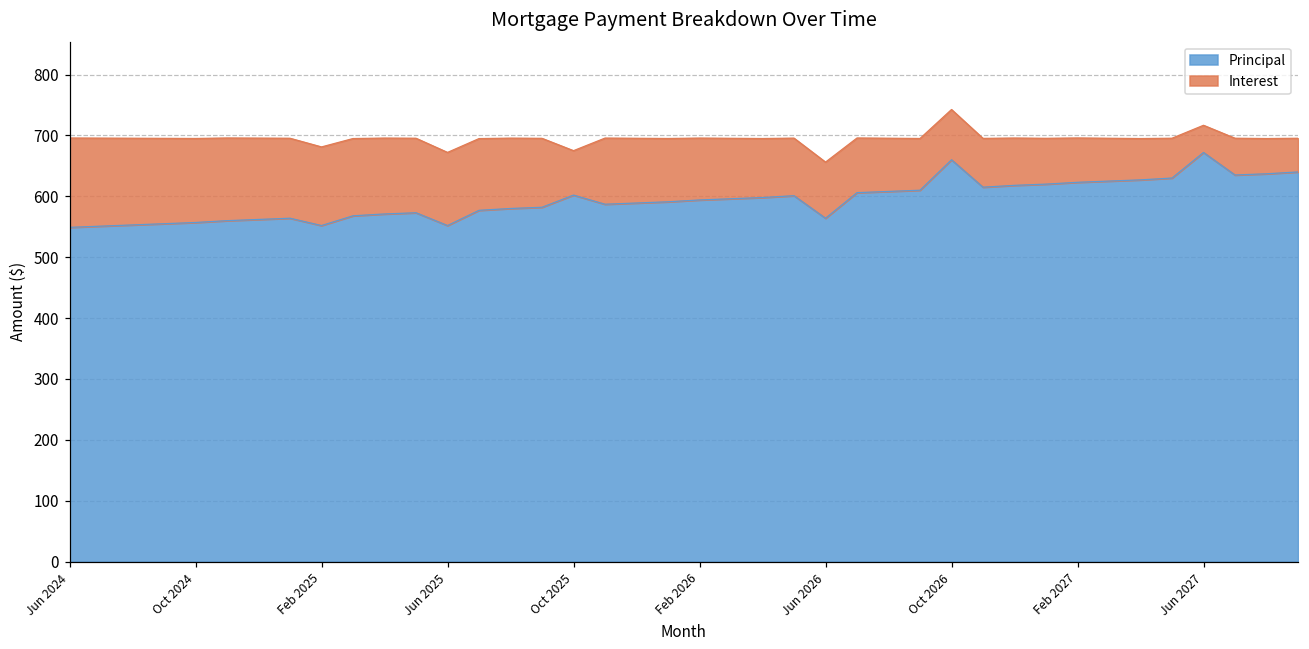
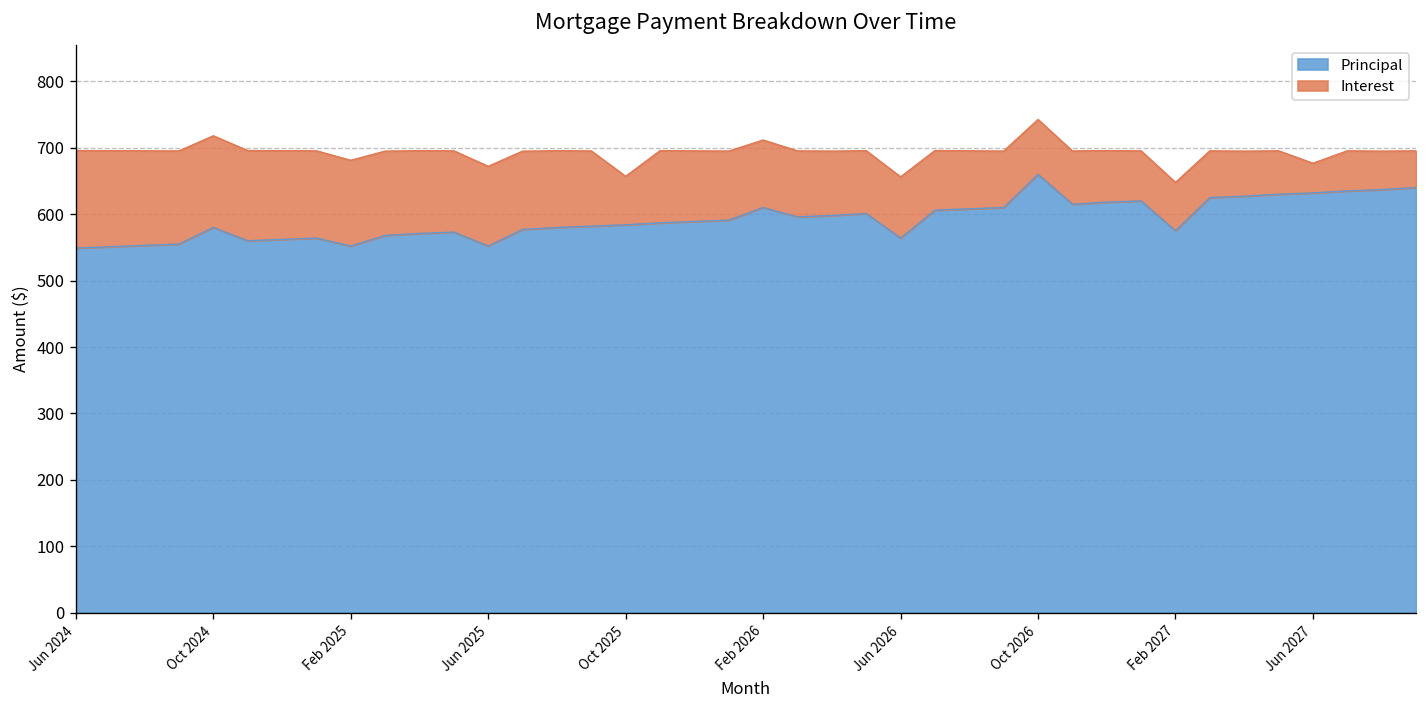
Principal, Oct 2024: 560 -> 580
Principal, Oct 2025: 600 -> 580
Principal, Feb 2026: 590 -> 610
Principal, Feb 2027: 620 -> 580
Principal, Jun 2027: 670 -> 630
